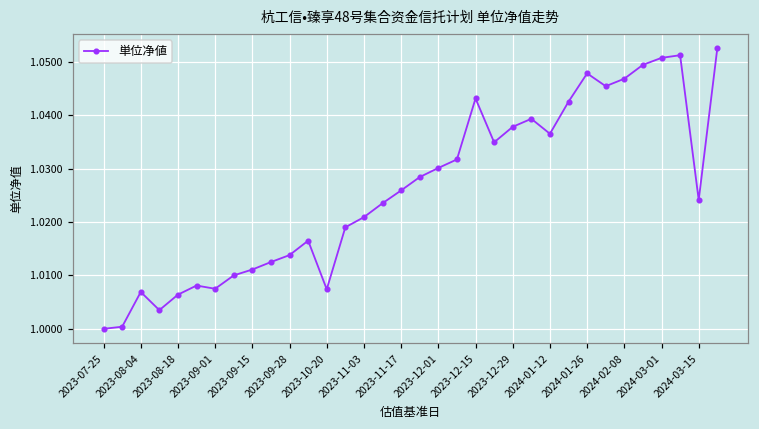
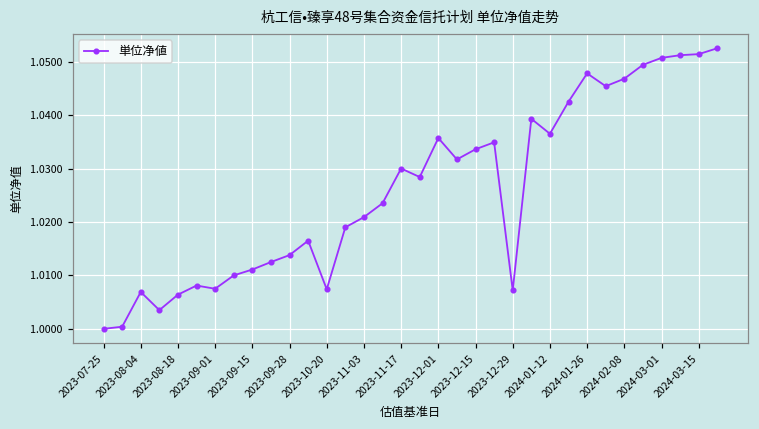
2023-11-17: 1.026 -> 1.030
2023-12-01: 1.030 -> 1.036
2023-12-15: 1.043 -> 1.034
2023-12-29: 1.038 -> 1.007
2024-03-15: 1.024 -> 1.051
